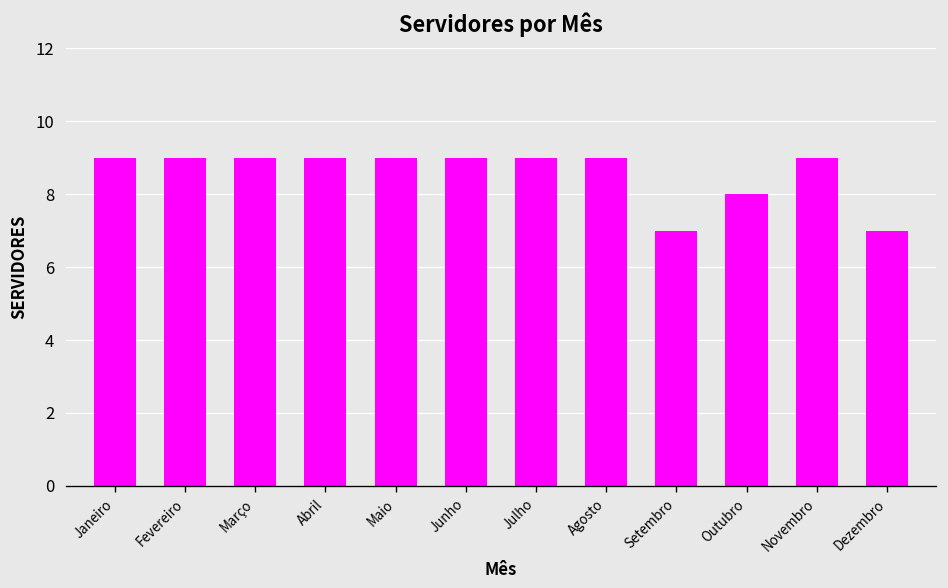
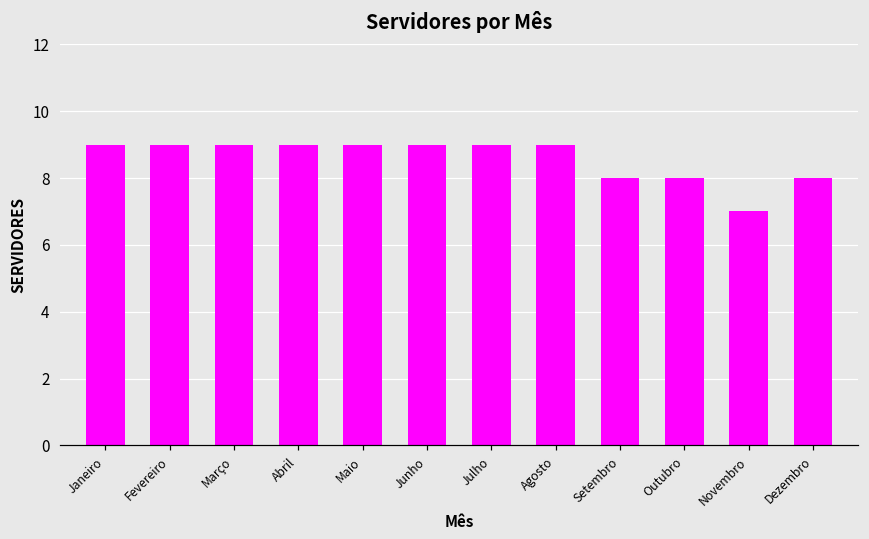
Setembro: 7 -> 8
Novembro: 9 -> 7
Dezembro: 7 -> 8
